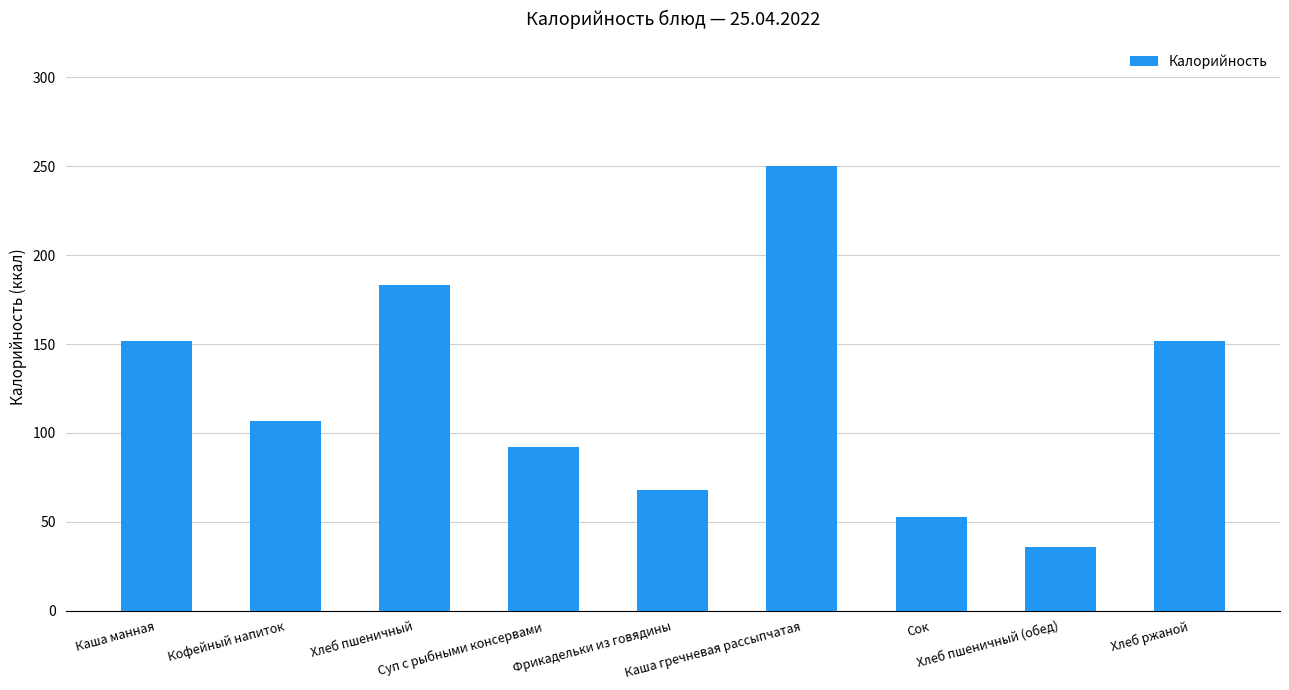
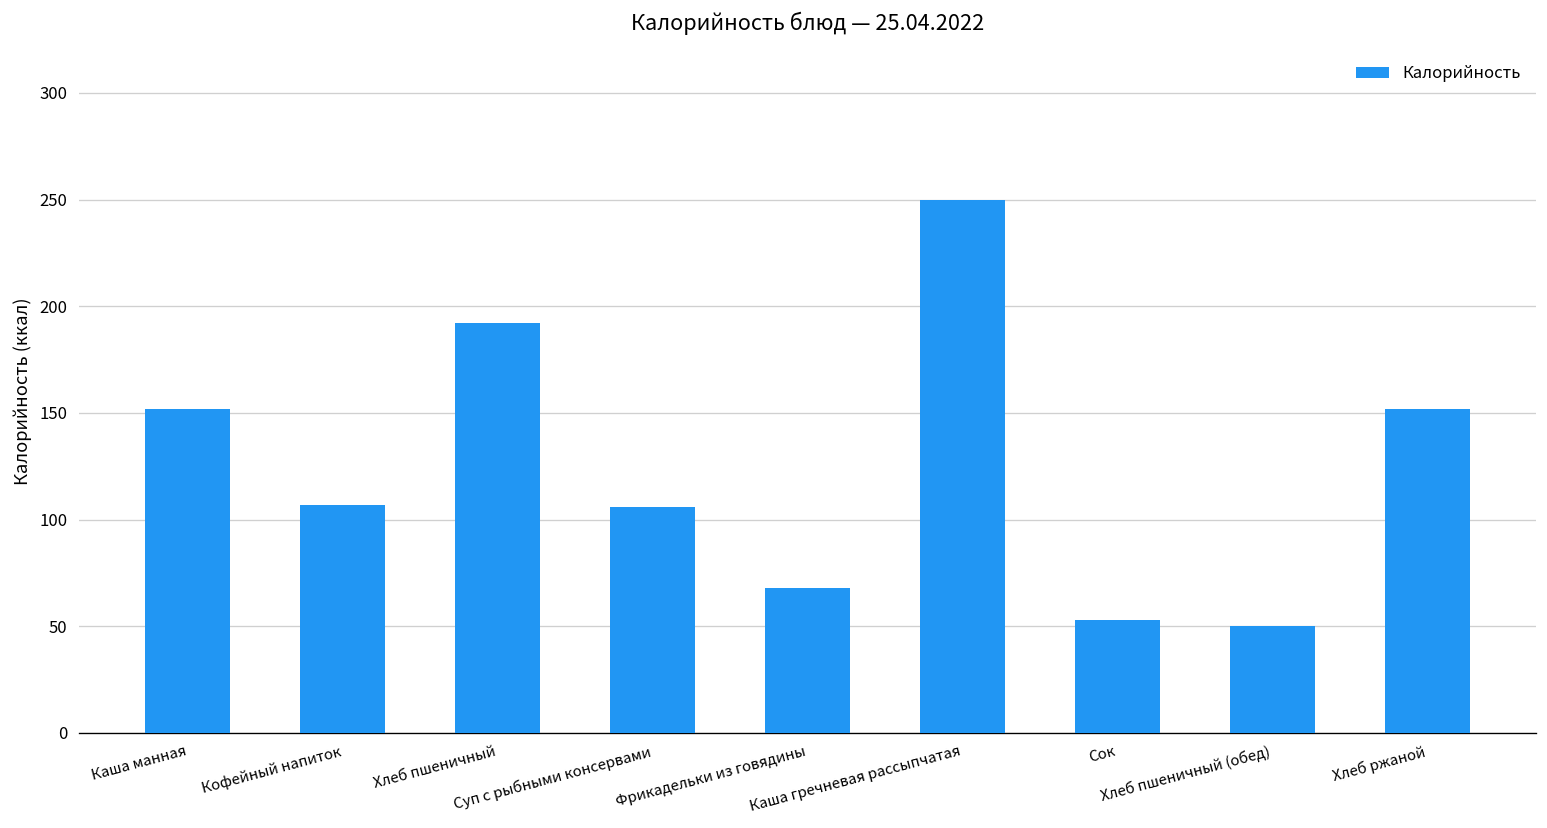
Хлеб пшеничный: 183 -> 192
Суп с рыбными консервами: 92 -> 106
Хлеб пшеничный (обед): 36 -> 50
